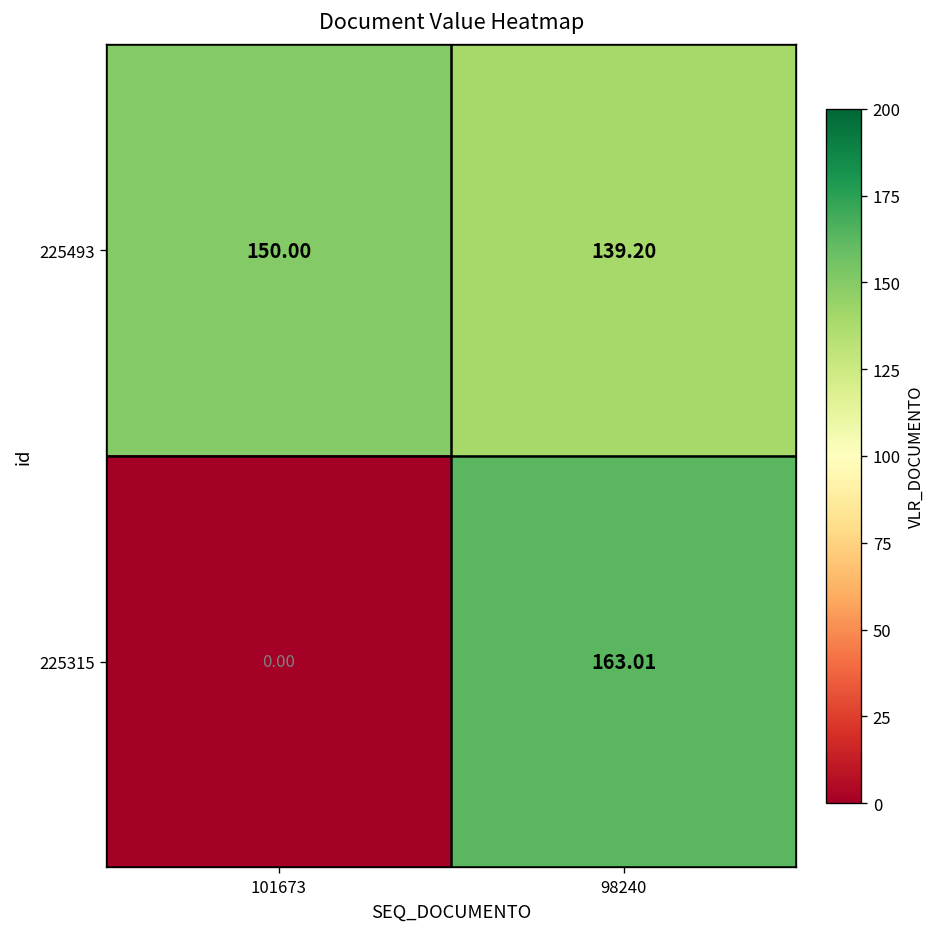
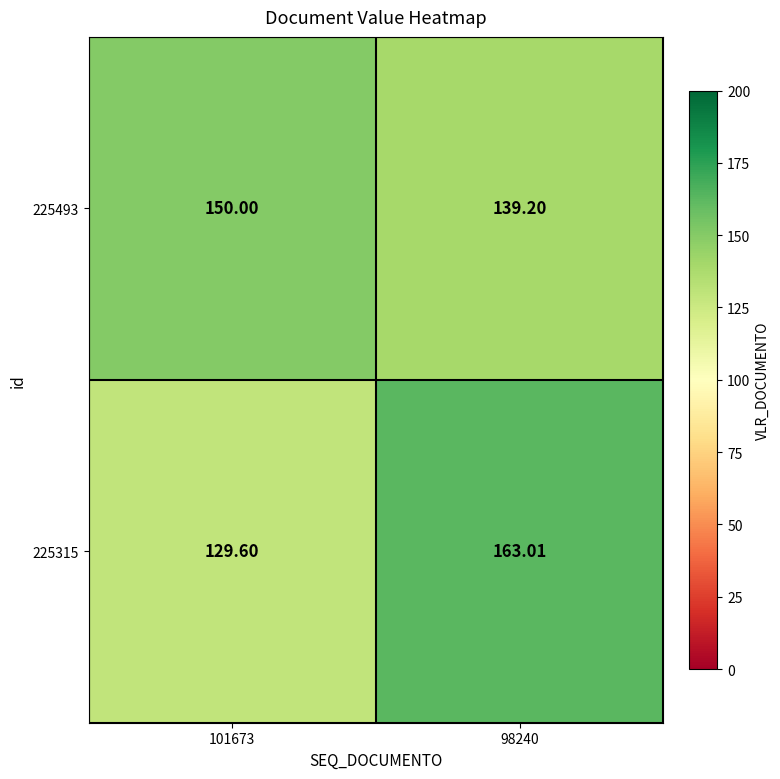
225315, 101673: 0.00 -> 129.60
